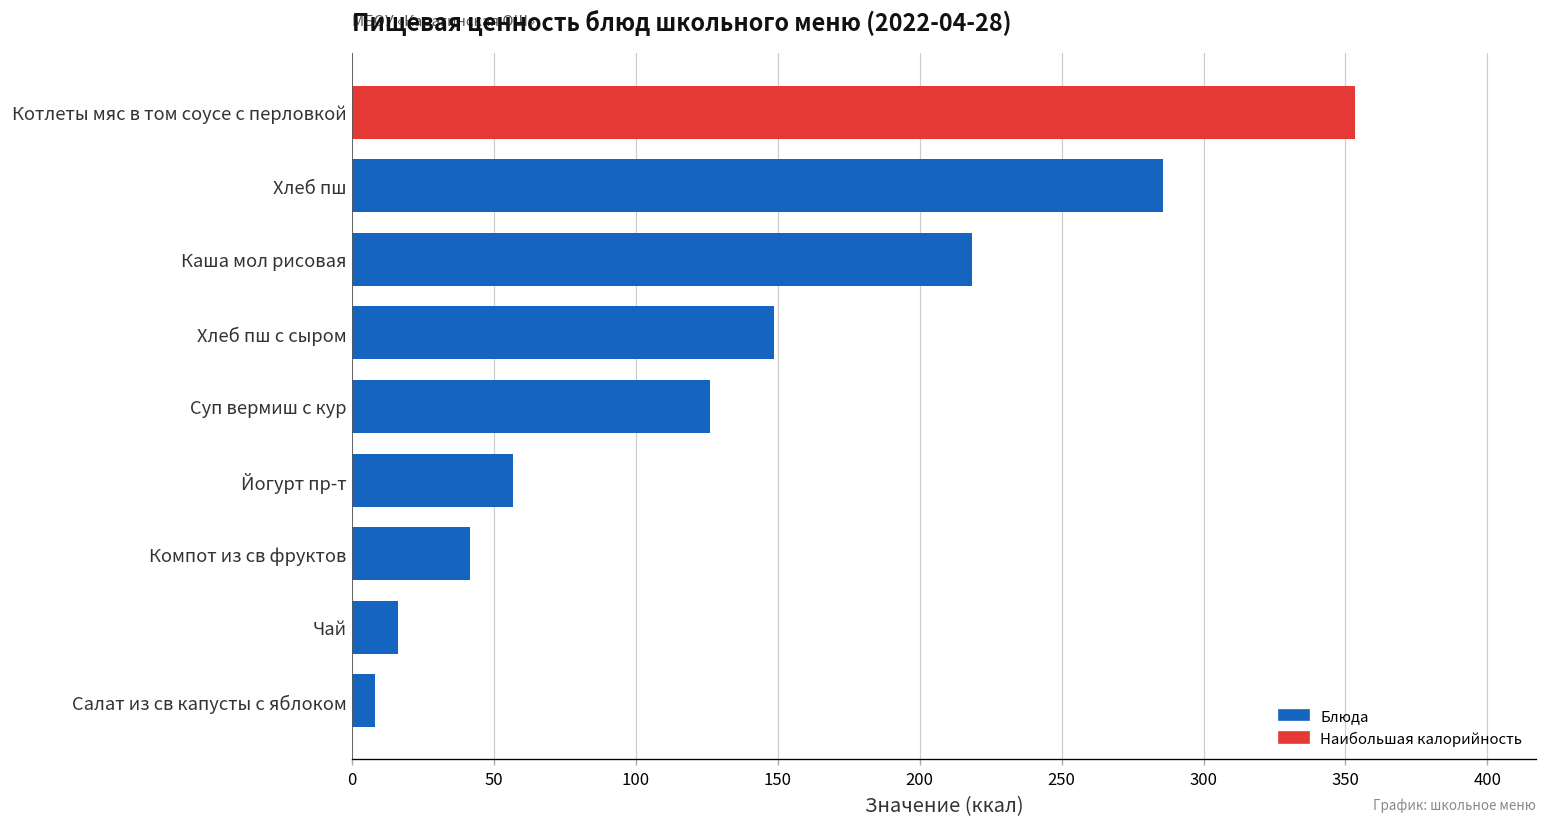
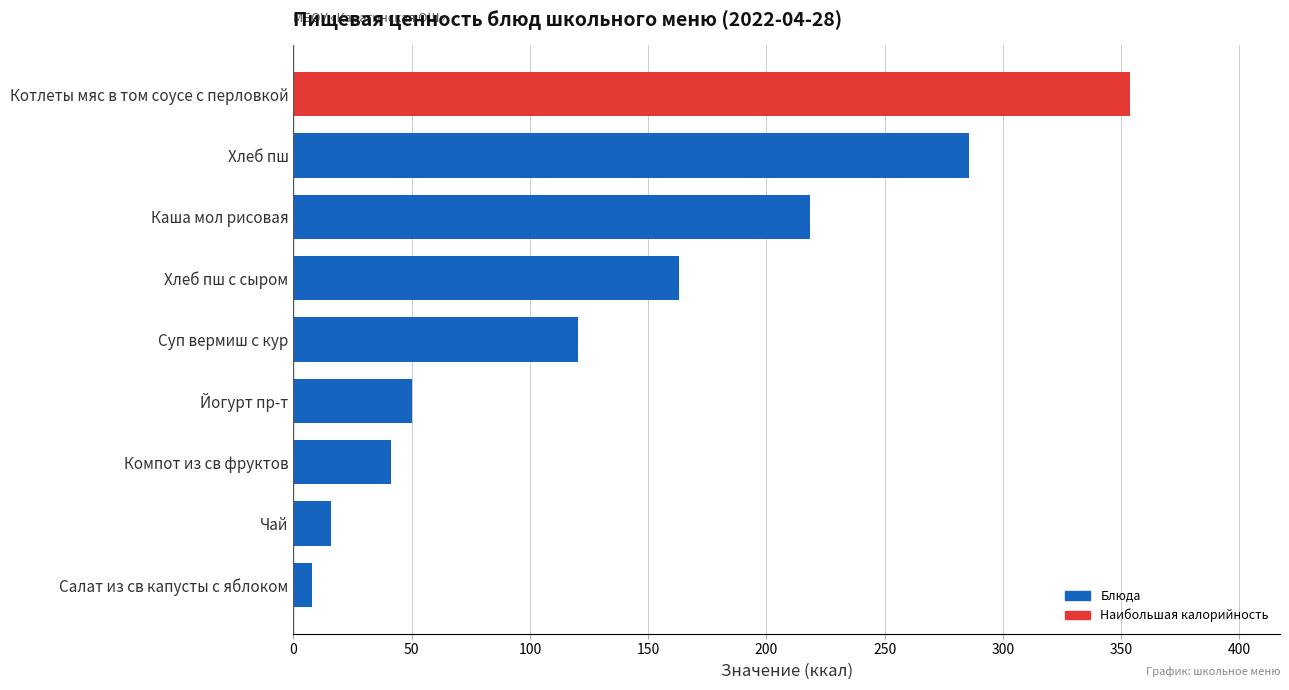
Хлеб пш с сыром: 149 -> 163
Суп вермиш с кур: 126 -> 120
Йогурт пр-т: 57 -> 50
